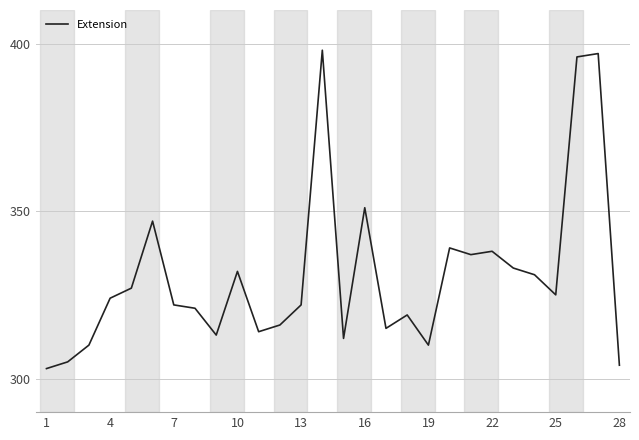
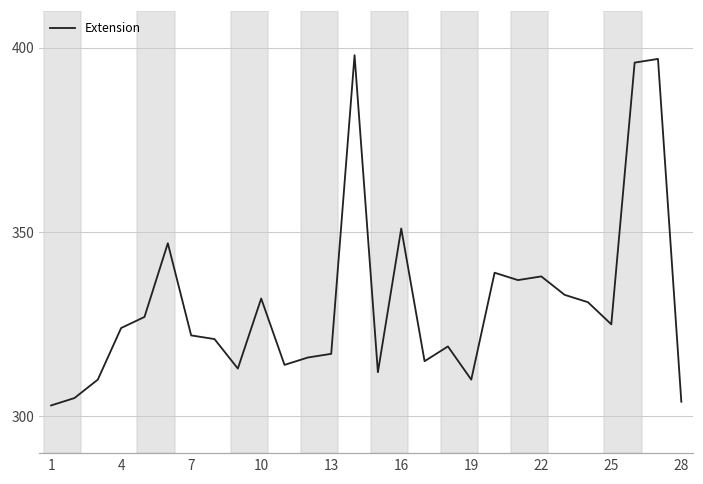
13: 322 -> 317
